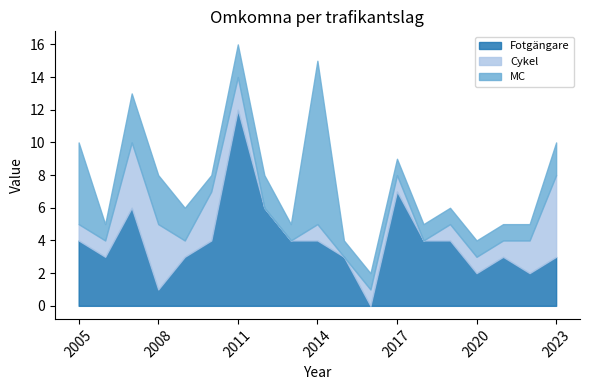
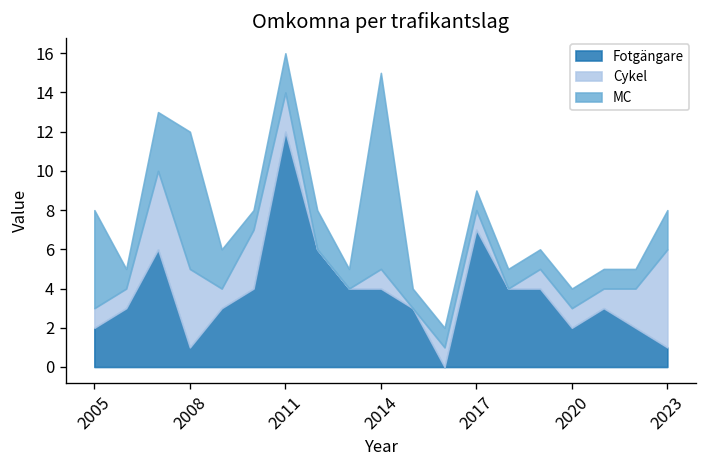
Fotgängare, 2005: 4 -> 2
MC, 2008: 3 -> 7
Fotgängare, 2023: 3 -> 1
